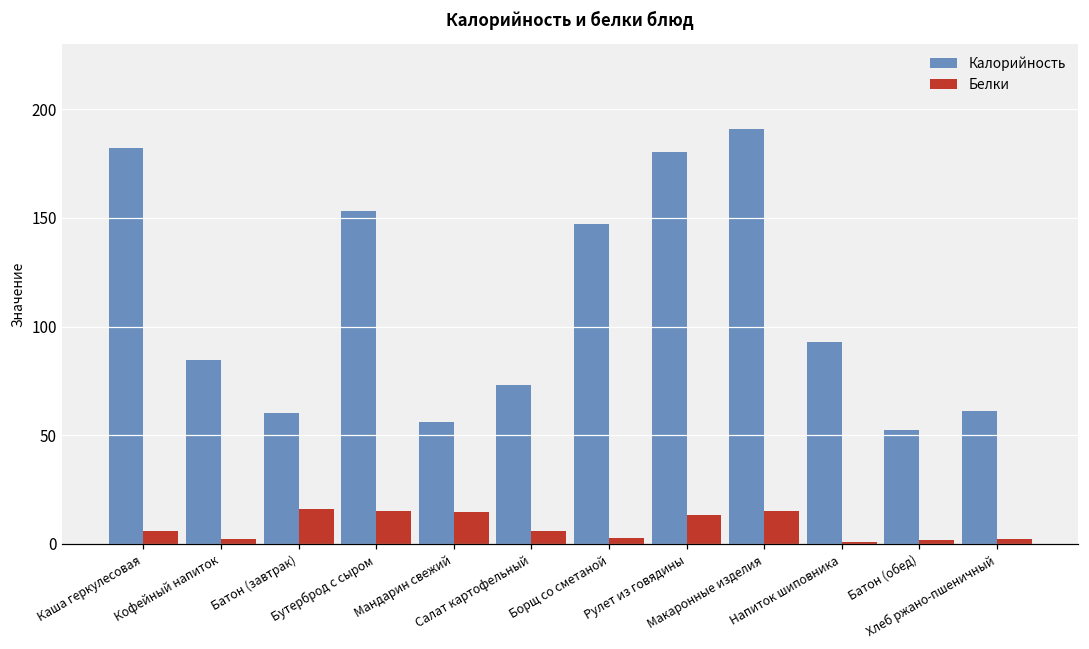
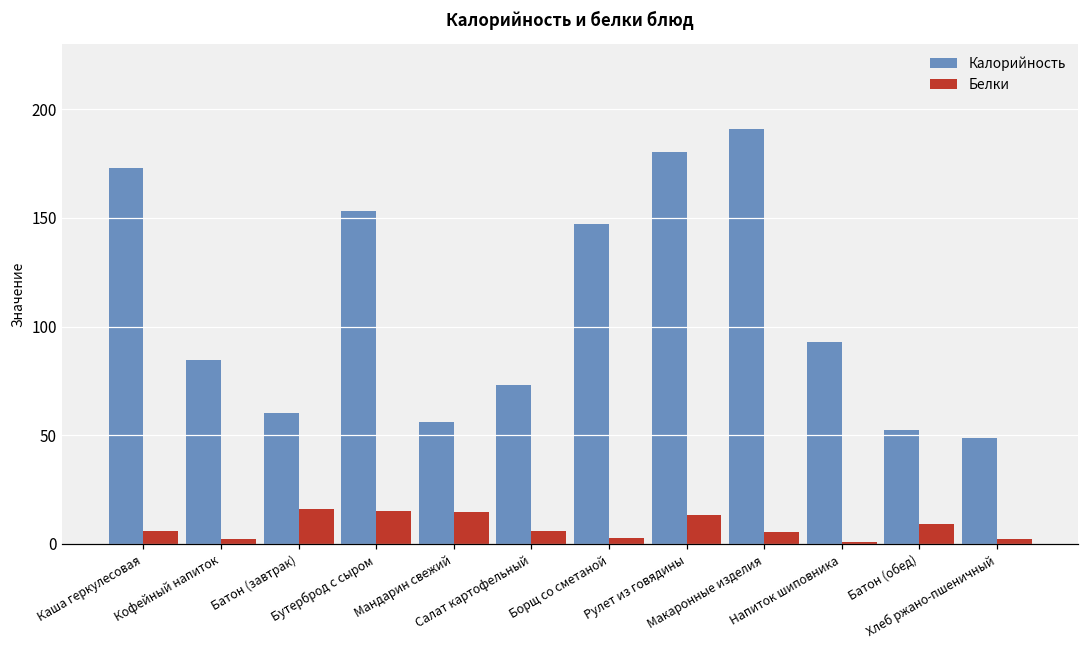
Калорийность, Каша геркулесовая: 182 -> 173
Белки, Макаронные изделия: 15 -> 6
Белки, Батон (обед): 2 -> 9
Калорийность, Хлеб ржано-пшеничный: 61 -> 49
